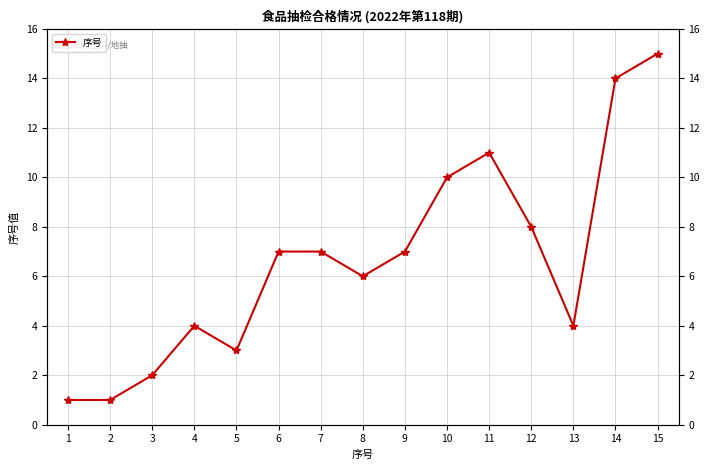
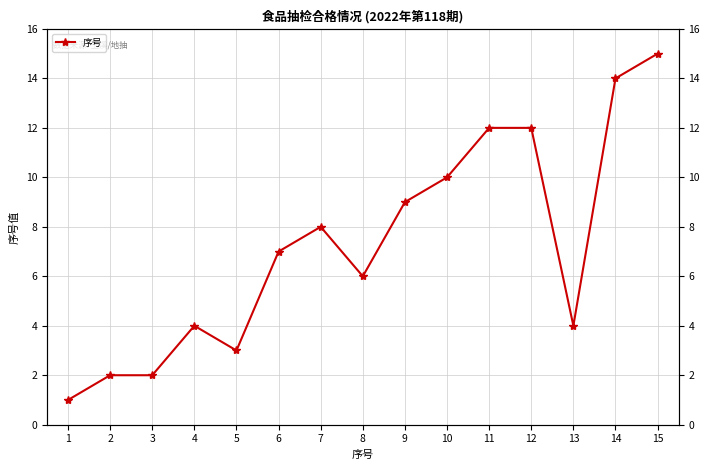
2: 1 -> 2
7: 7 -> 8
9: 7 -> 9
11: 11 -> 12
12: 8 -> 12
